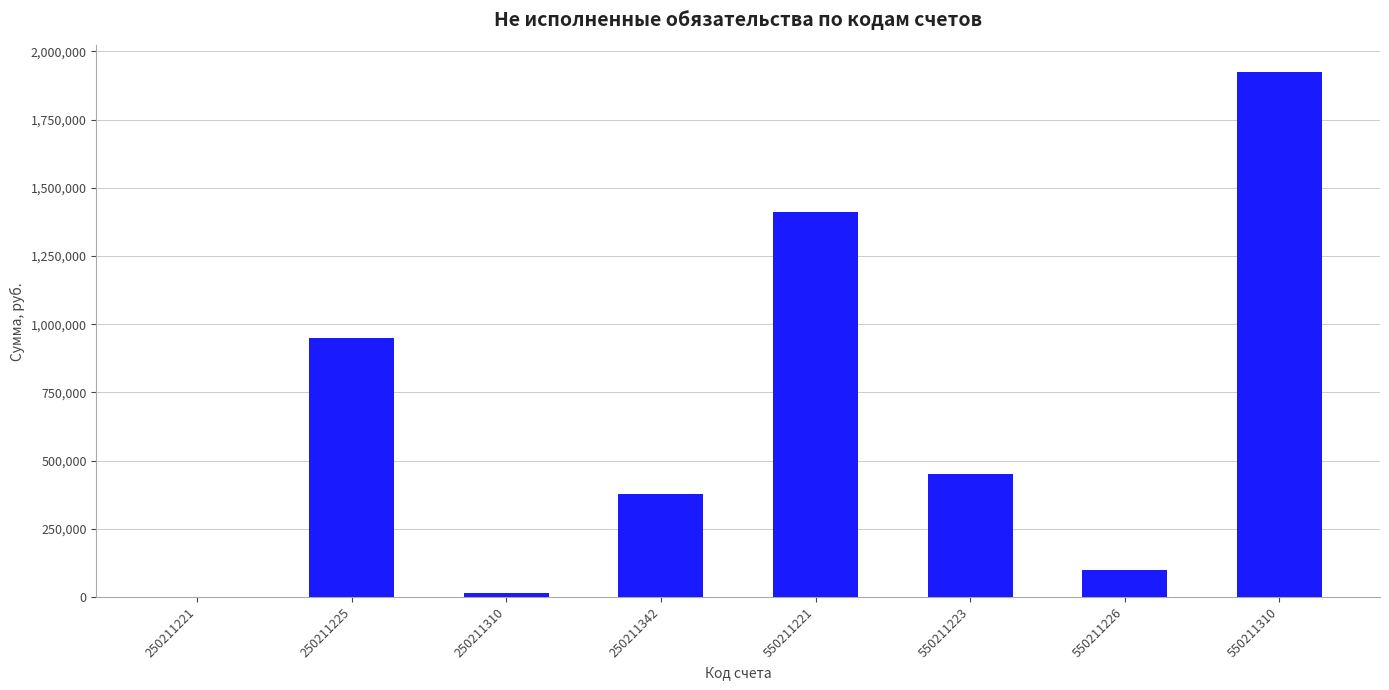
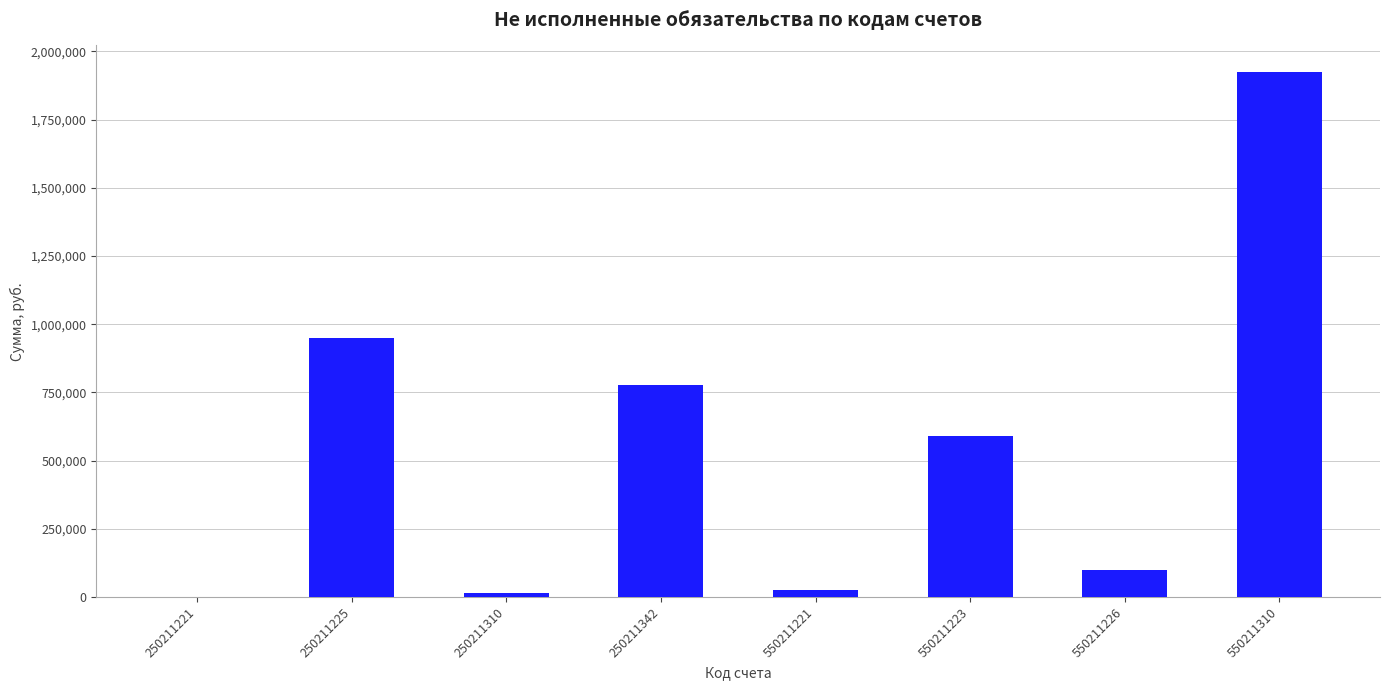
250211342: 380,000 -> 780,000
550211221: 1,410,000 -> 30,000
550211223: 450,000 -> 590,000
